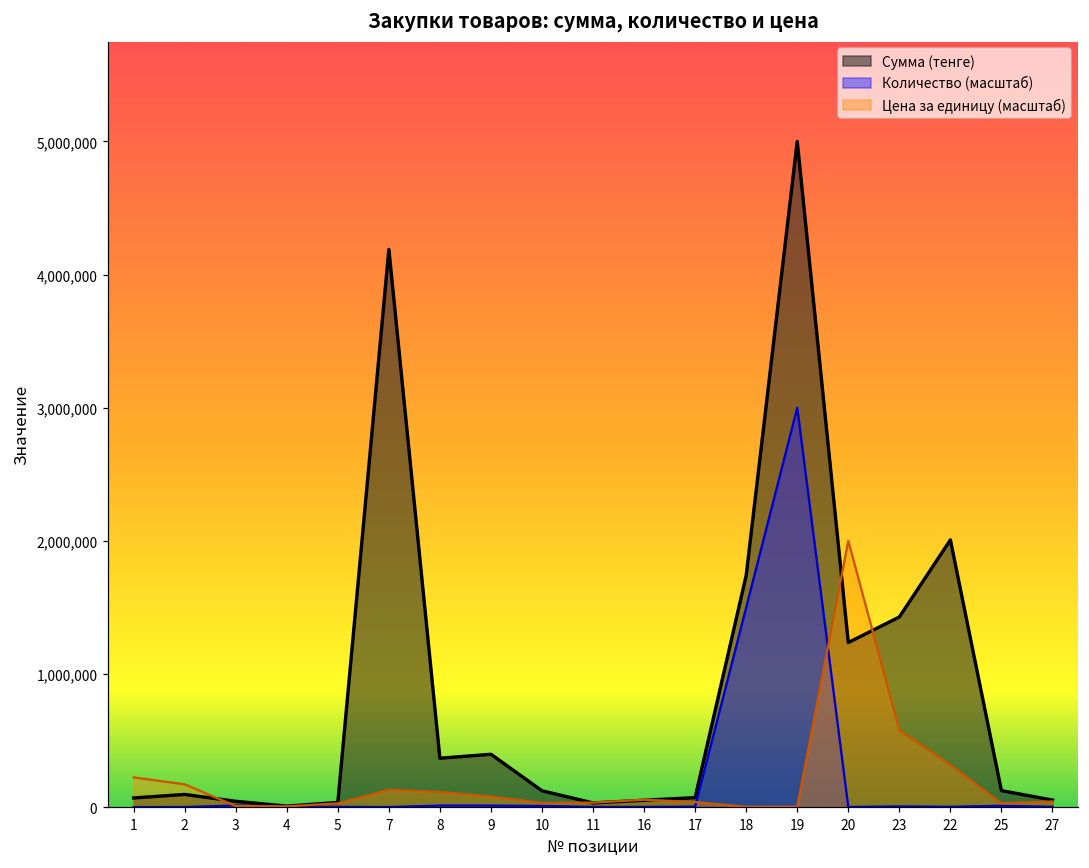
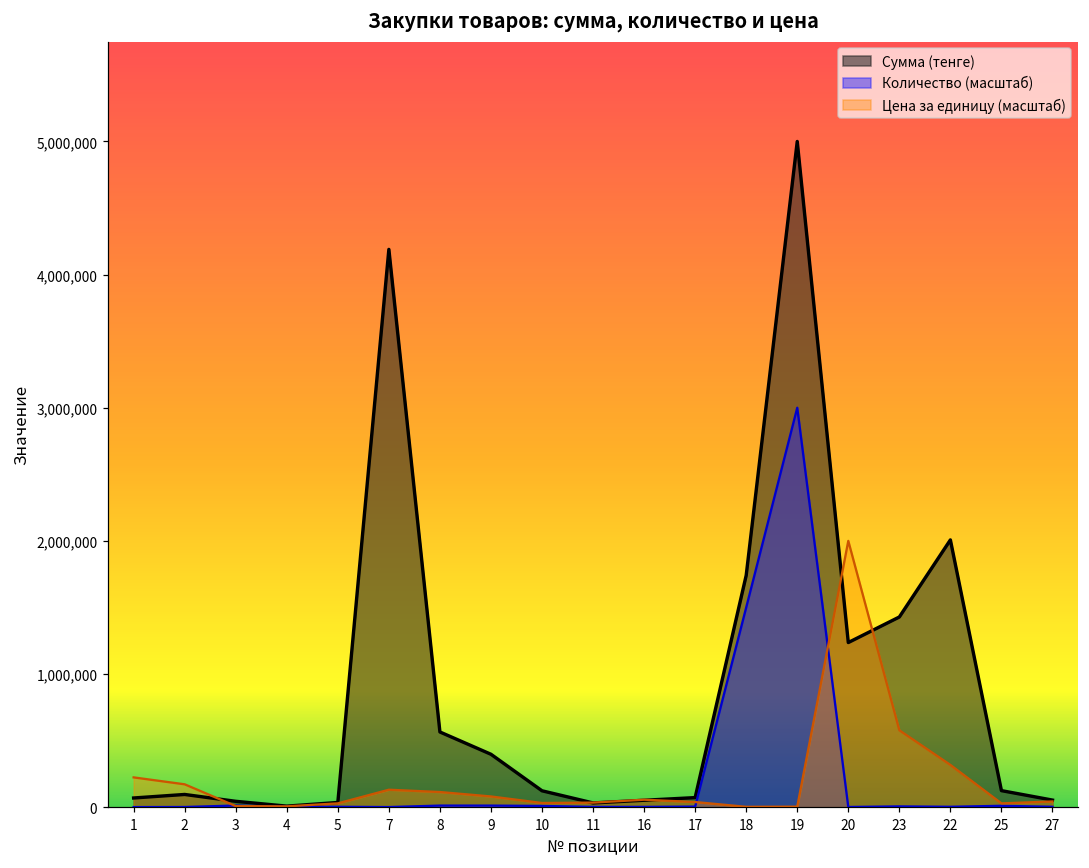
Сумма (тенге), 8: 370,000 -> 560,000
